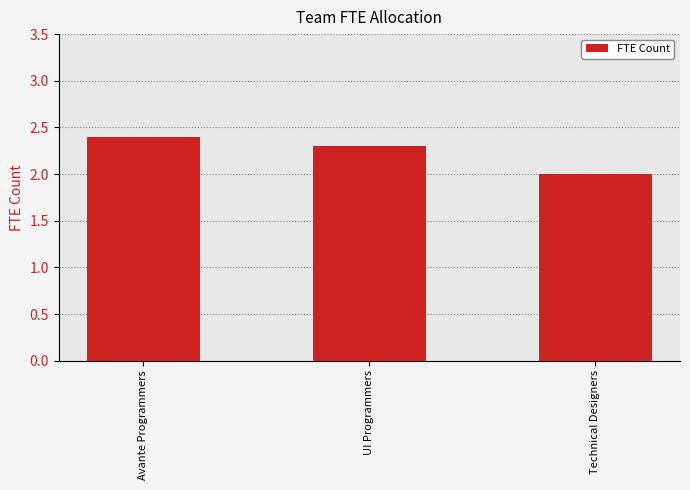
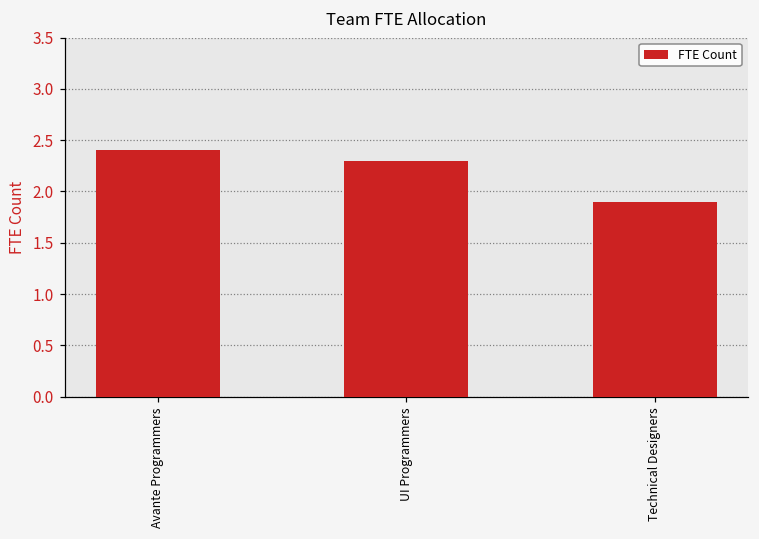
Technical Designers: 2.0 -> 1.9
